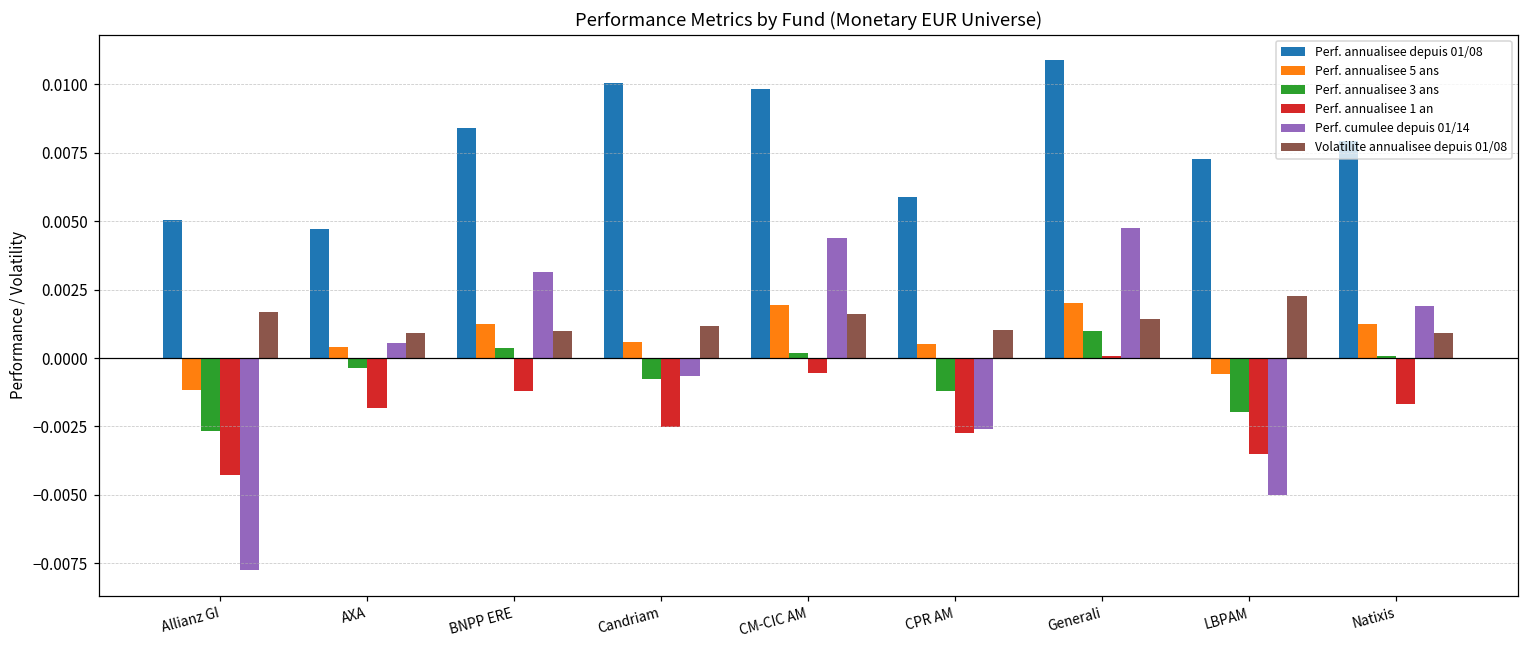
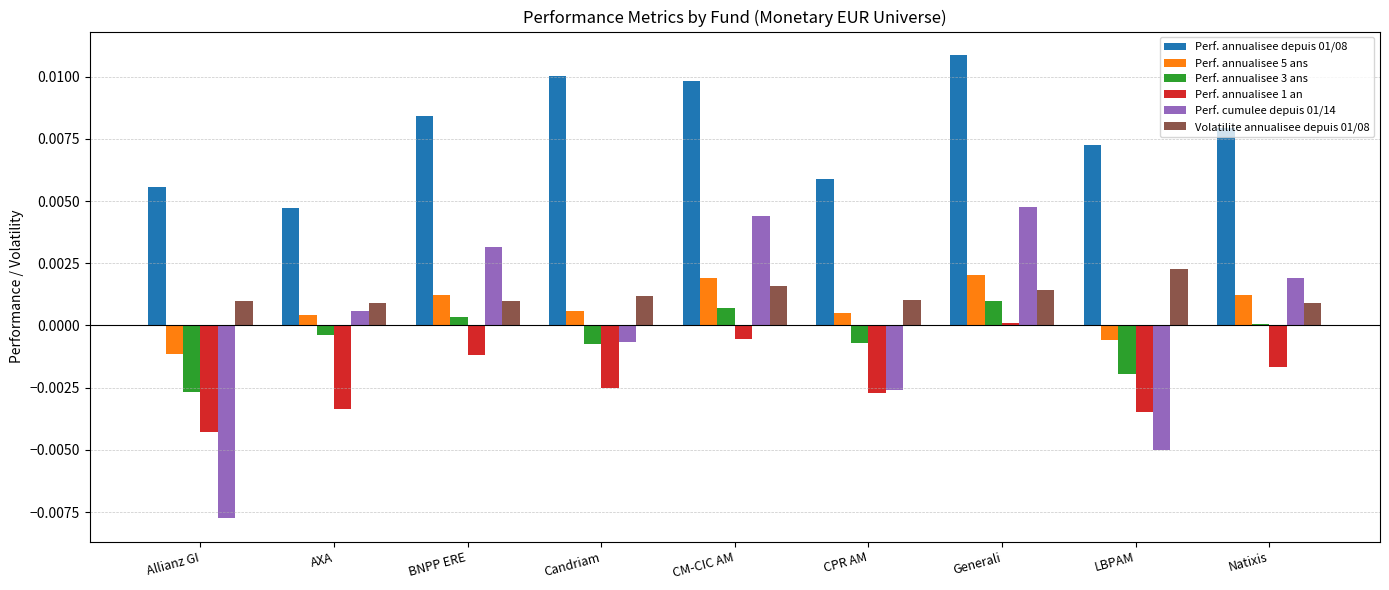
Perf. annualisee depuis 01/08, Allianz GI: 0.0051 -> 0.0056
Volatilite annualisee depuis 01/08, Allianz GI: 0.0017 -> 0.0010
Perf. annualisee 1 an, AXA: -0.0018 -> -0.0033
Perf. annualisee 3 ans, CM-CIC AM: 0.0002 -> 0.0007
Perf. annualisee 3 ans, CPR AM: -0.0012 -> -0.0007
